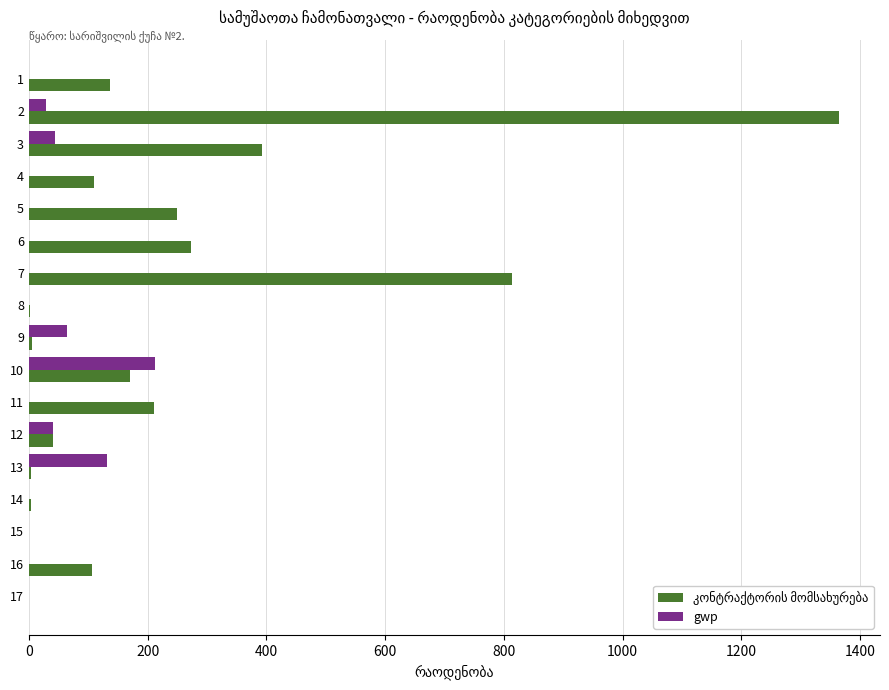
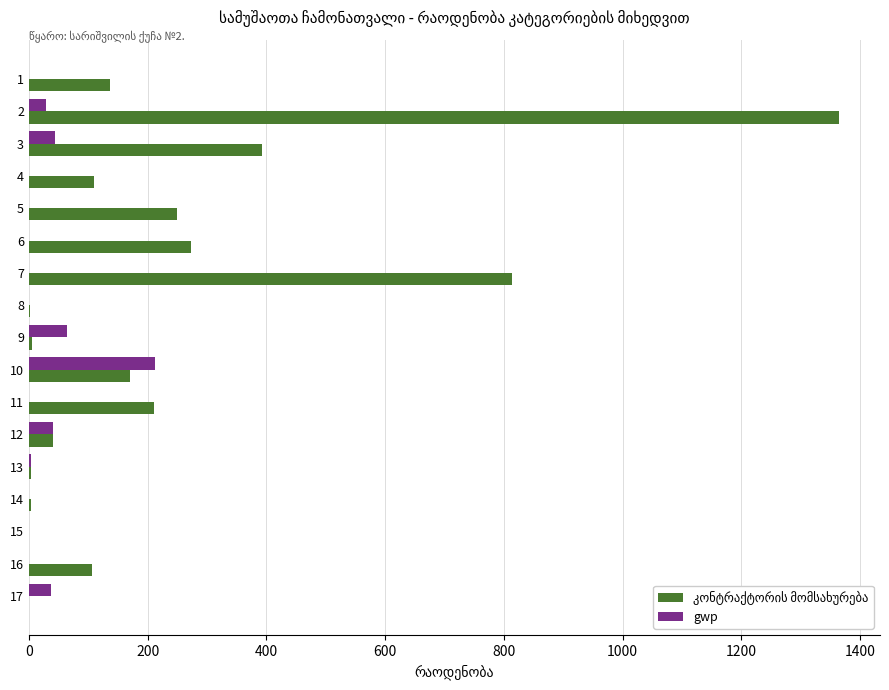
gwp, 13: 130 -> 0
gwp, 17: 0 -> 40
